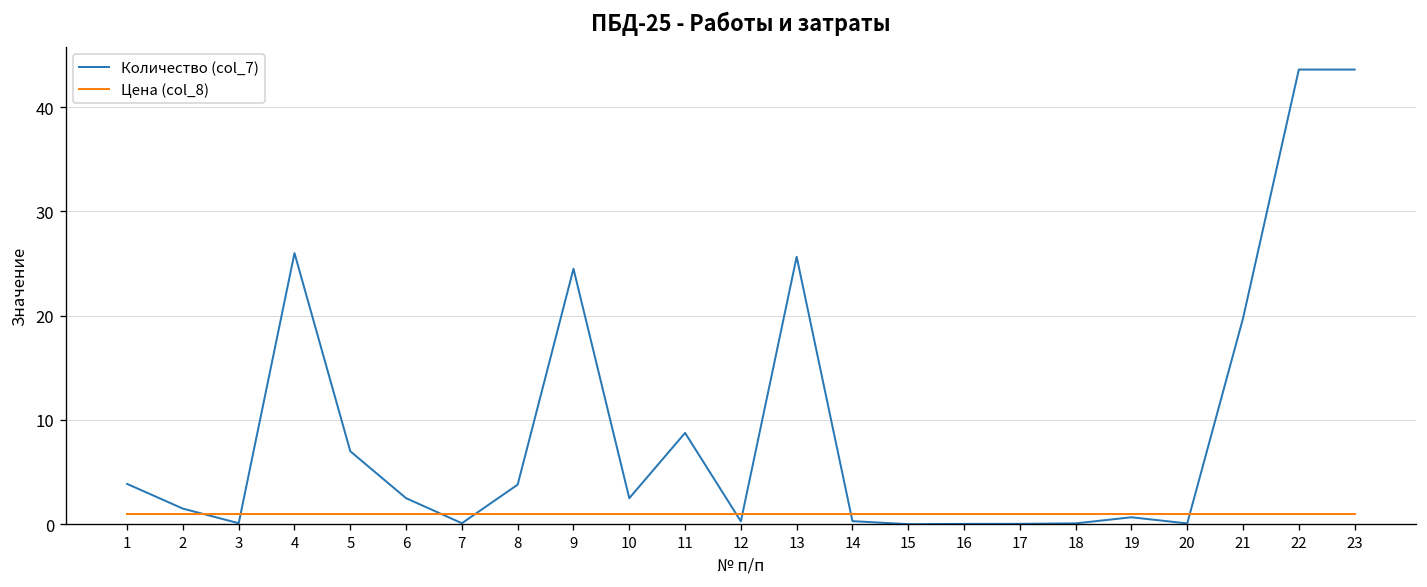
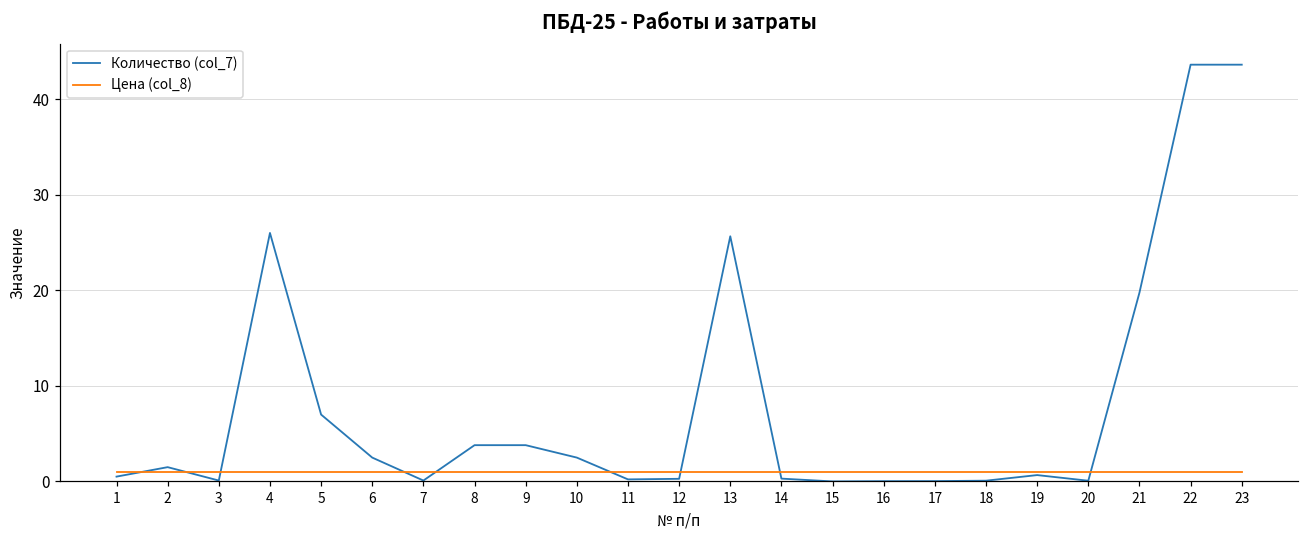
Количество (col_7), 1: 4 -> 1
Количество (col_7), 9: 25 -> 4
Количество (col_7), 11: 9 -> 0
